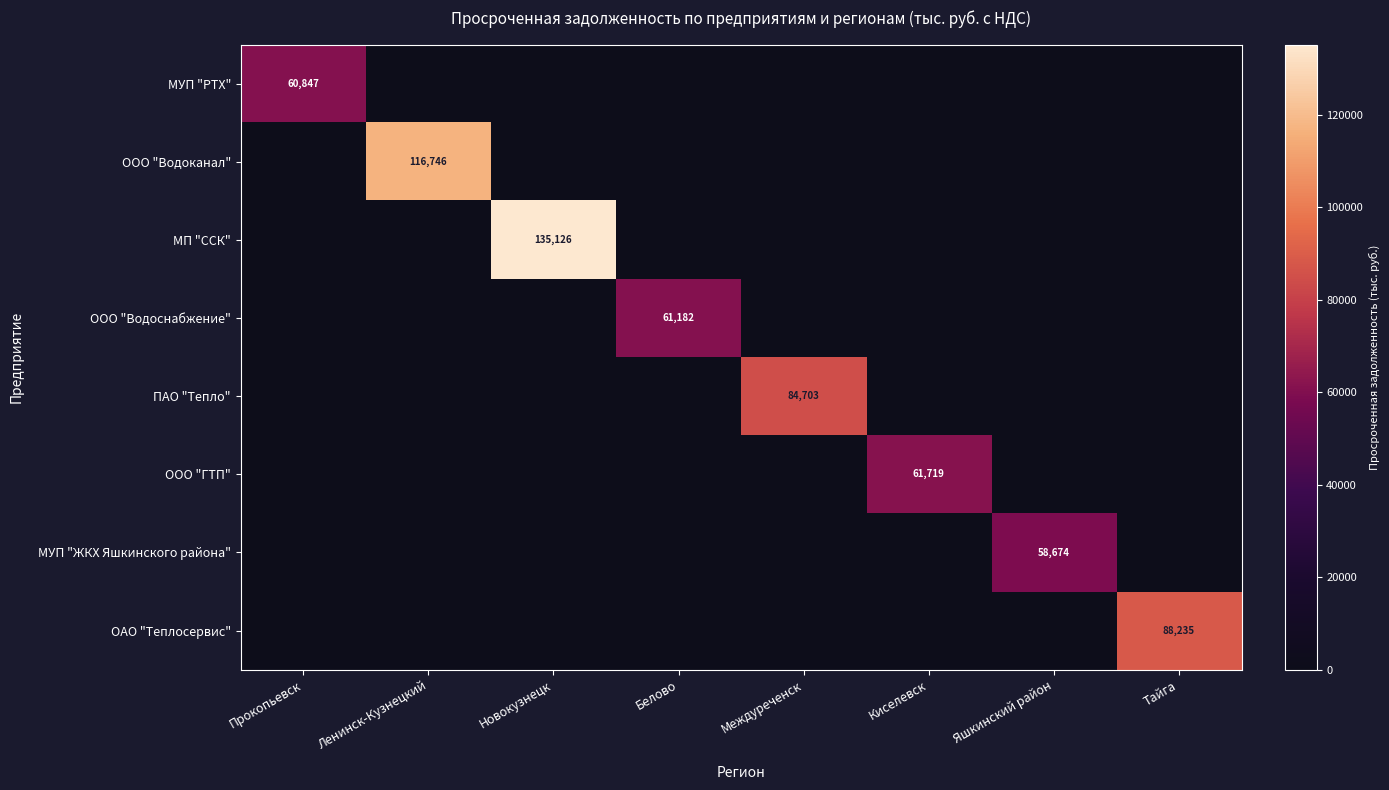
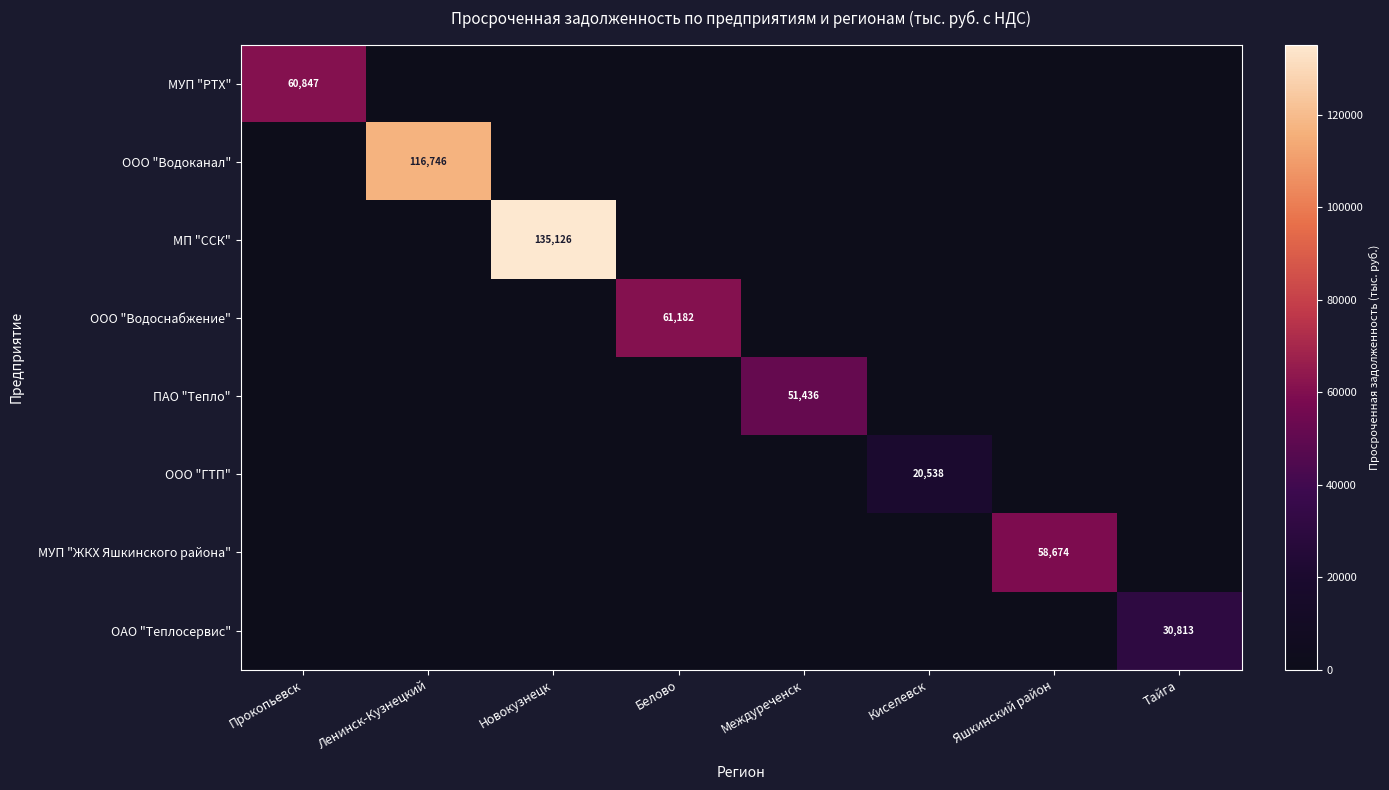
ПАО "Тепло", Междуреченск: 84,703 -> 51,436
ООО "ГТП", Киселевск: 61,719 -> 20,538
ОАО "Теплосервис", Тайга: 88,235 -> 30,813
